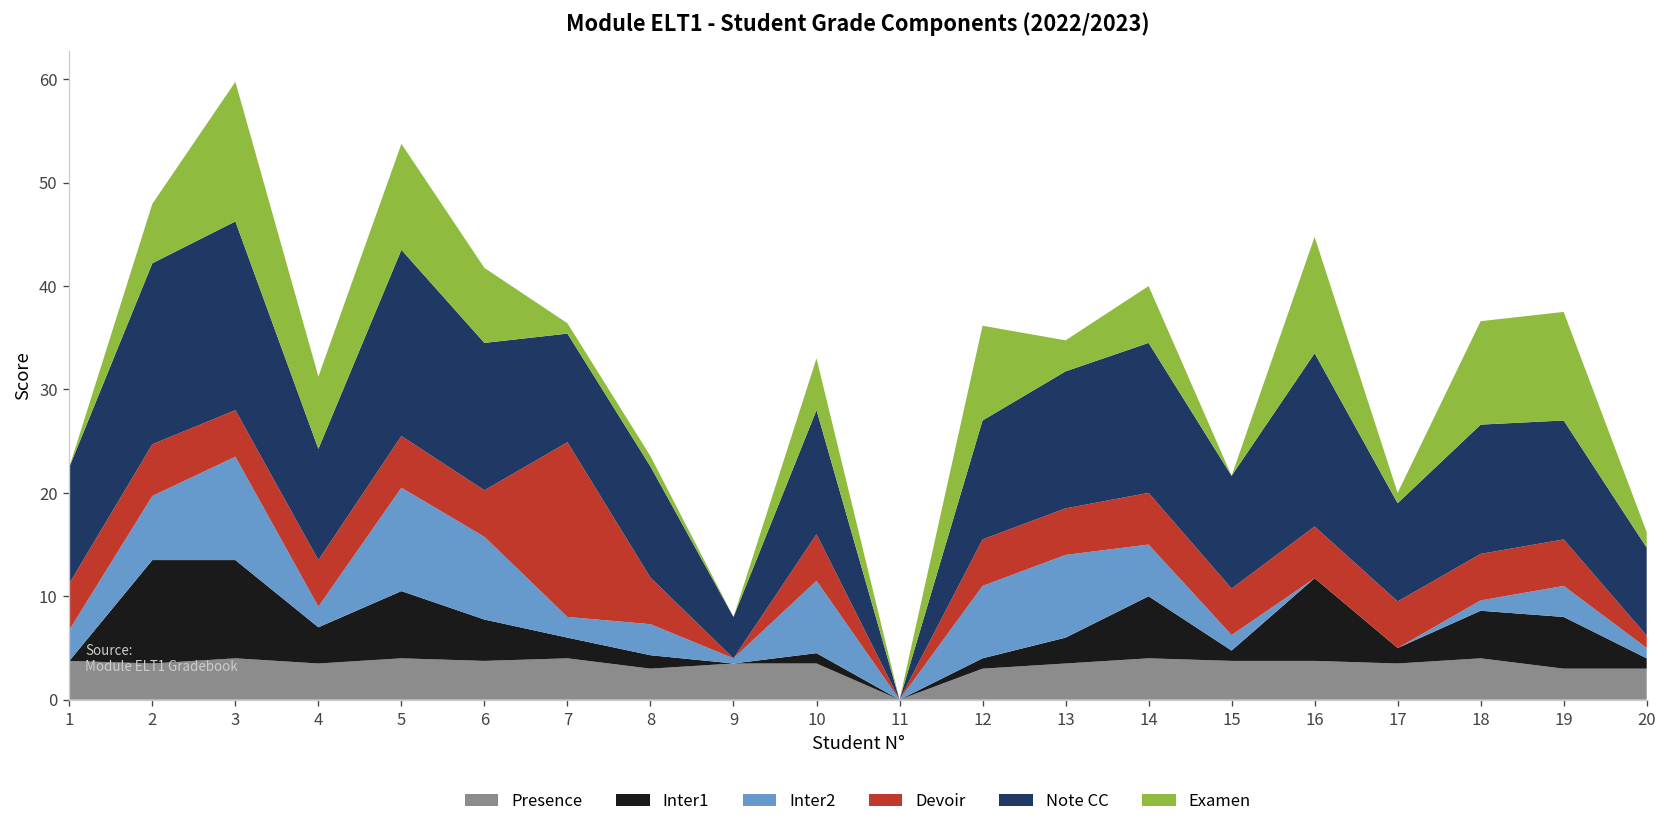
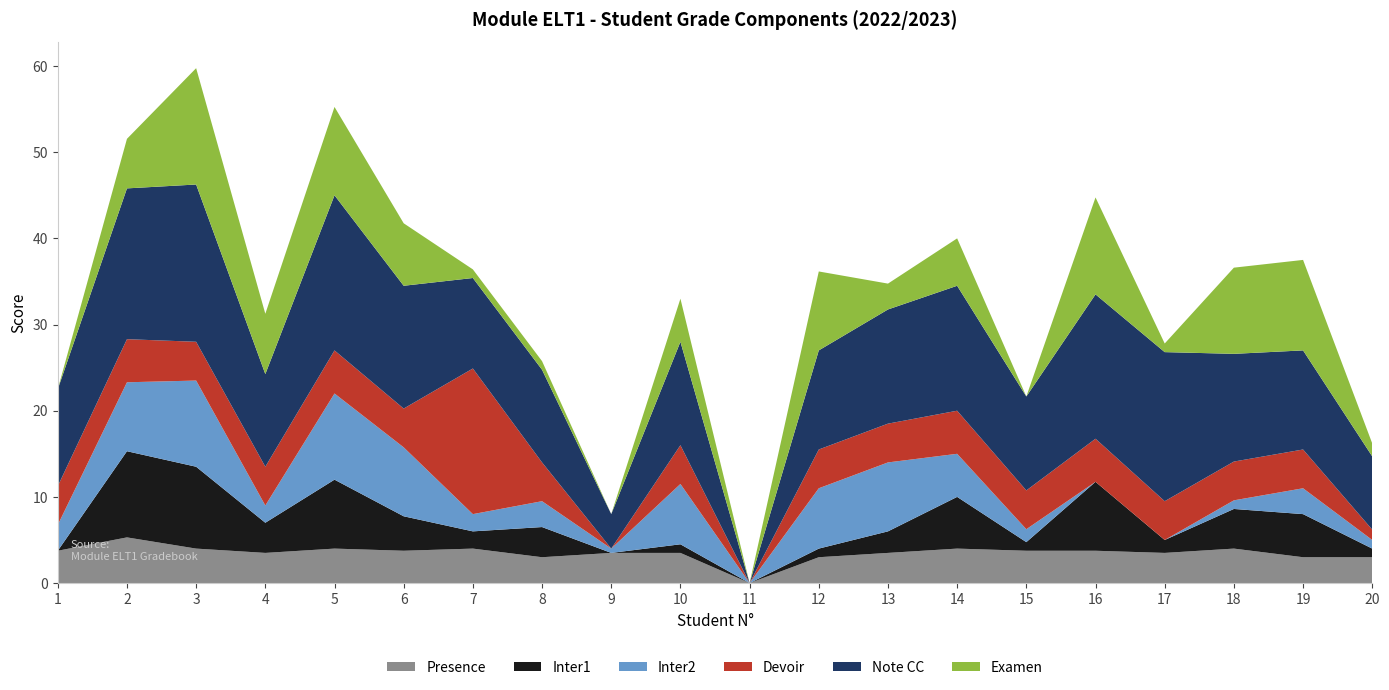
Presence, 2: 4 -> 5
Inter2, 2: 6 -> 8
Inter1, 5: 7 -> 8
Inter1, 8: 1 -> 4
Note CC, 17: 10 -> 17
